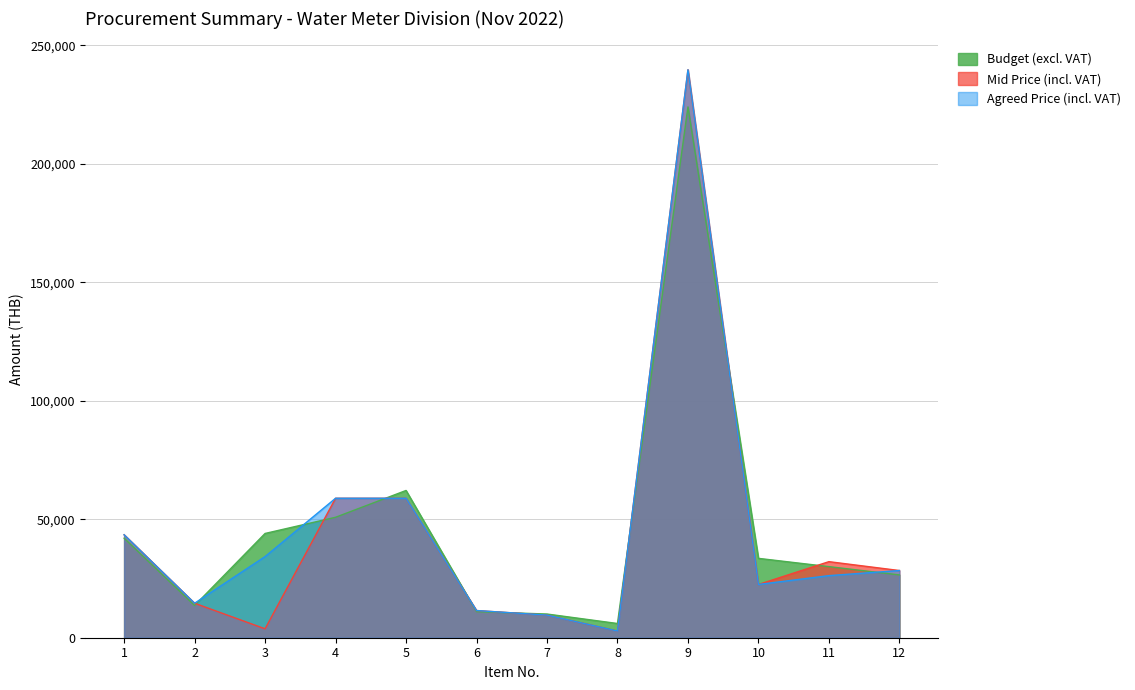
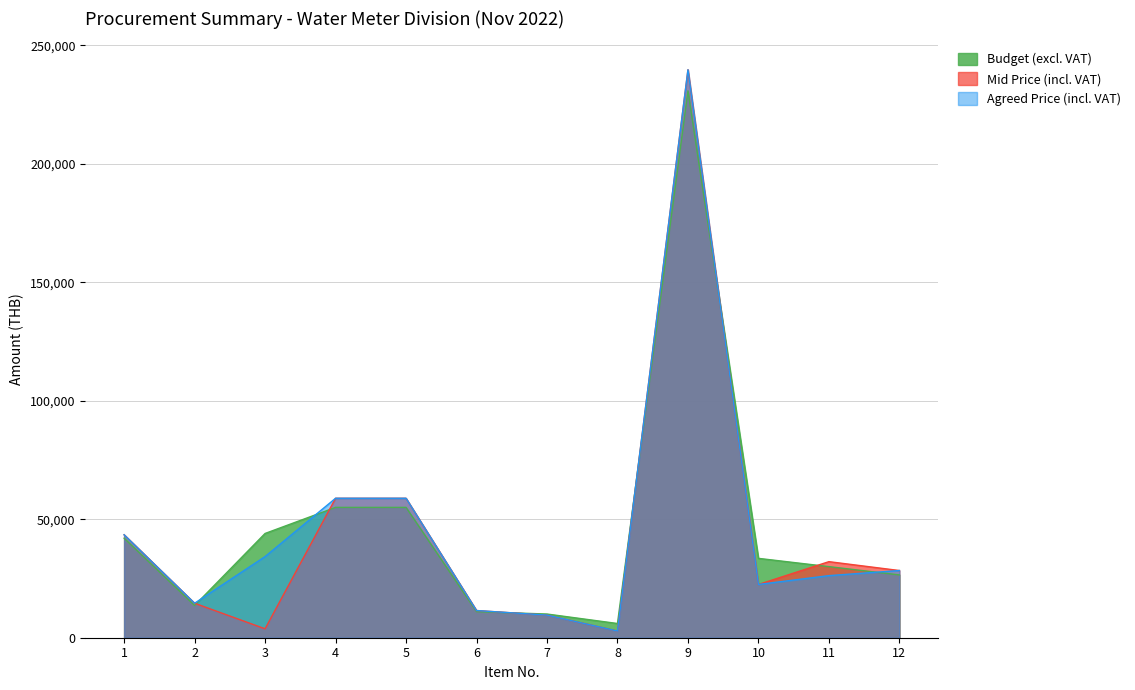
Budget (excl. VAT), 4: 51,000 -> 55,000
Budget (excl. VAT), 5: 62,000 -> 55,000
Budget (excl. VAT), 9: 224,000 -> 231,000
